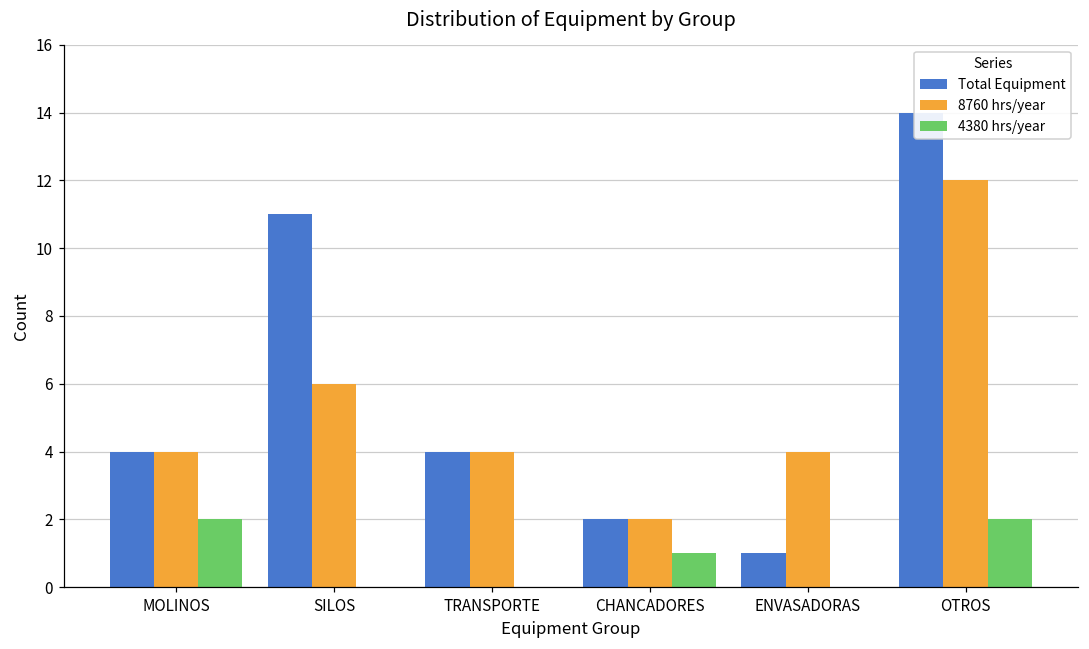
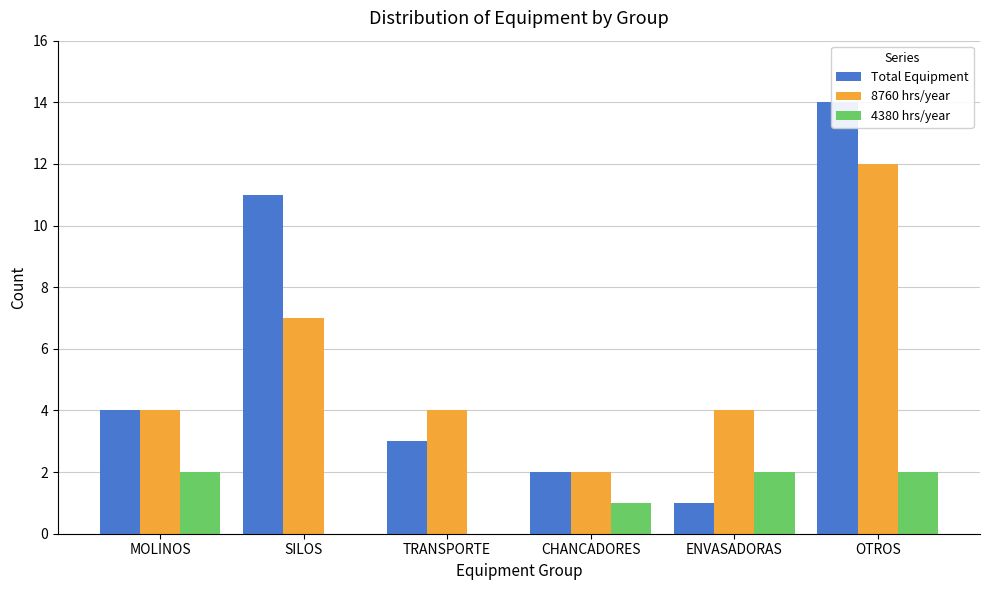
8760 hrs/year, SILOS: 6 -> 7
Total Equipment, TRANSPORTE: 4 -> 3
4380 hrs/year, ENVASADORAS: 0 -> 2
